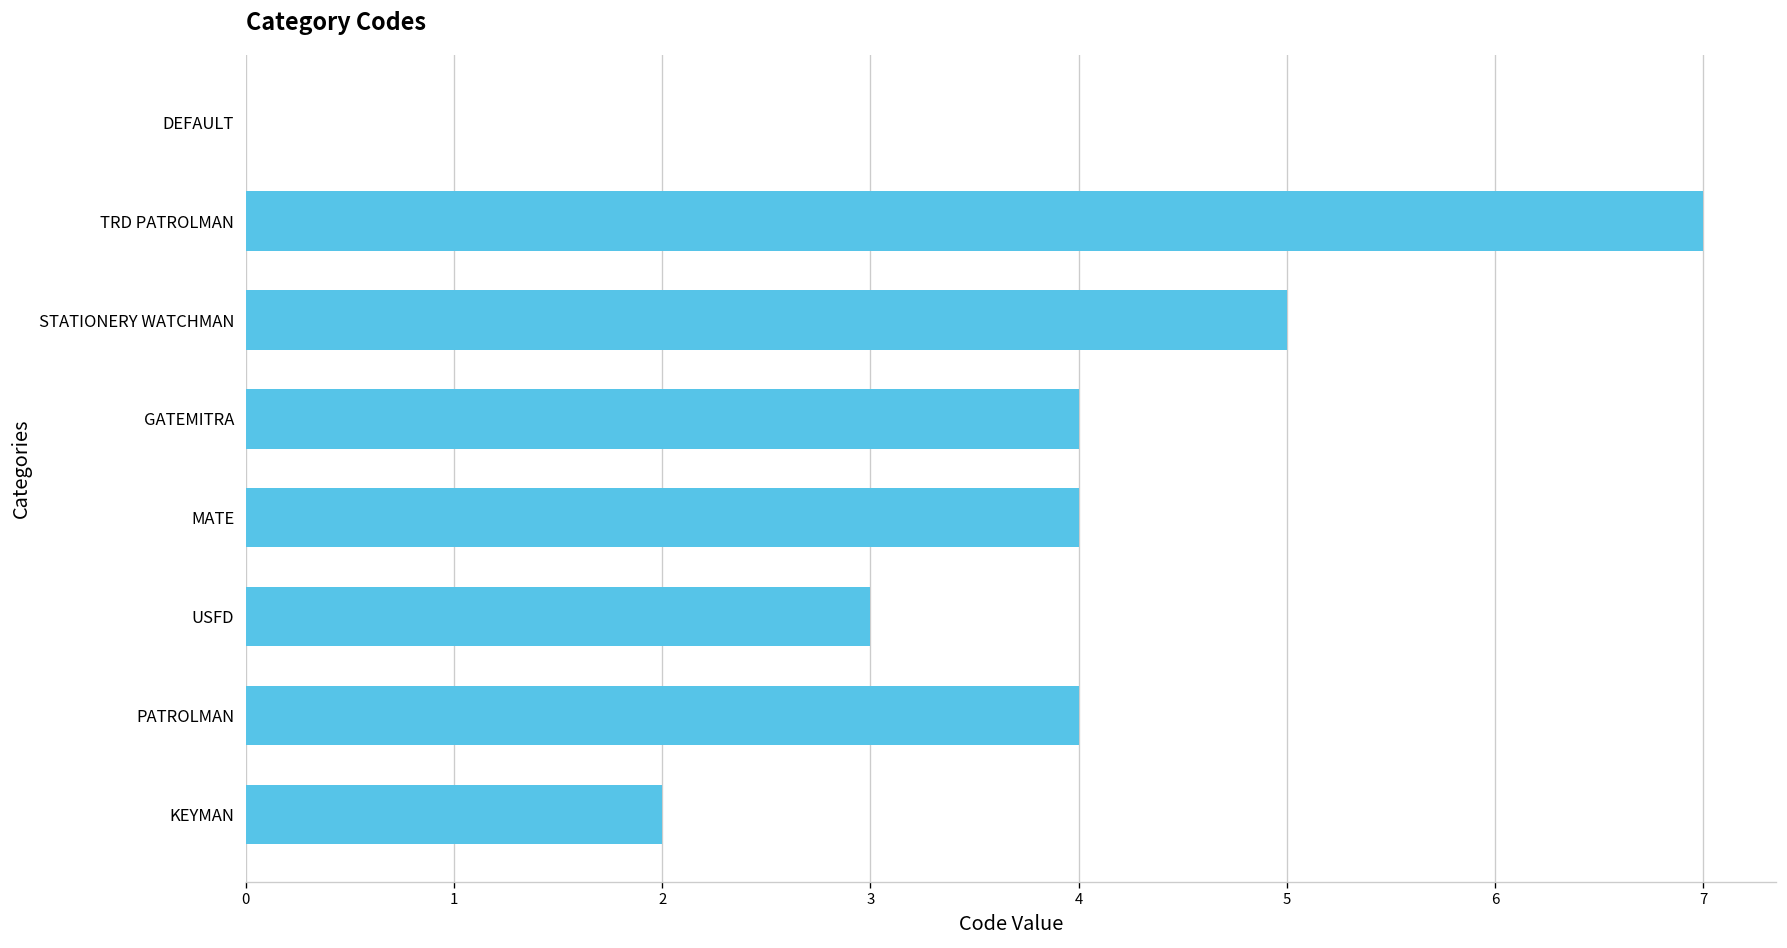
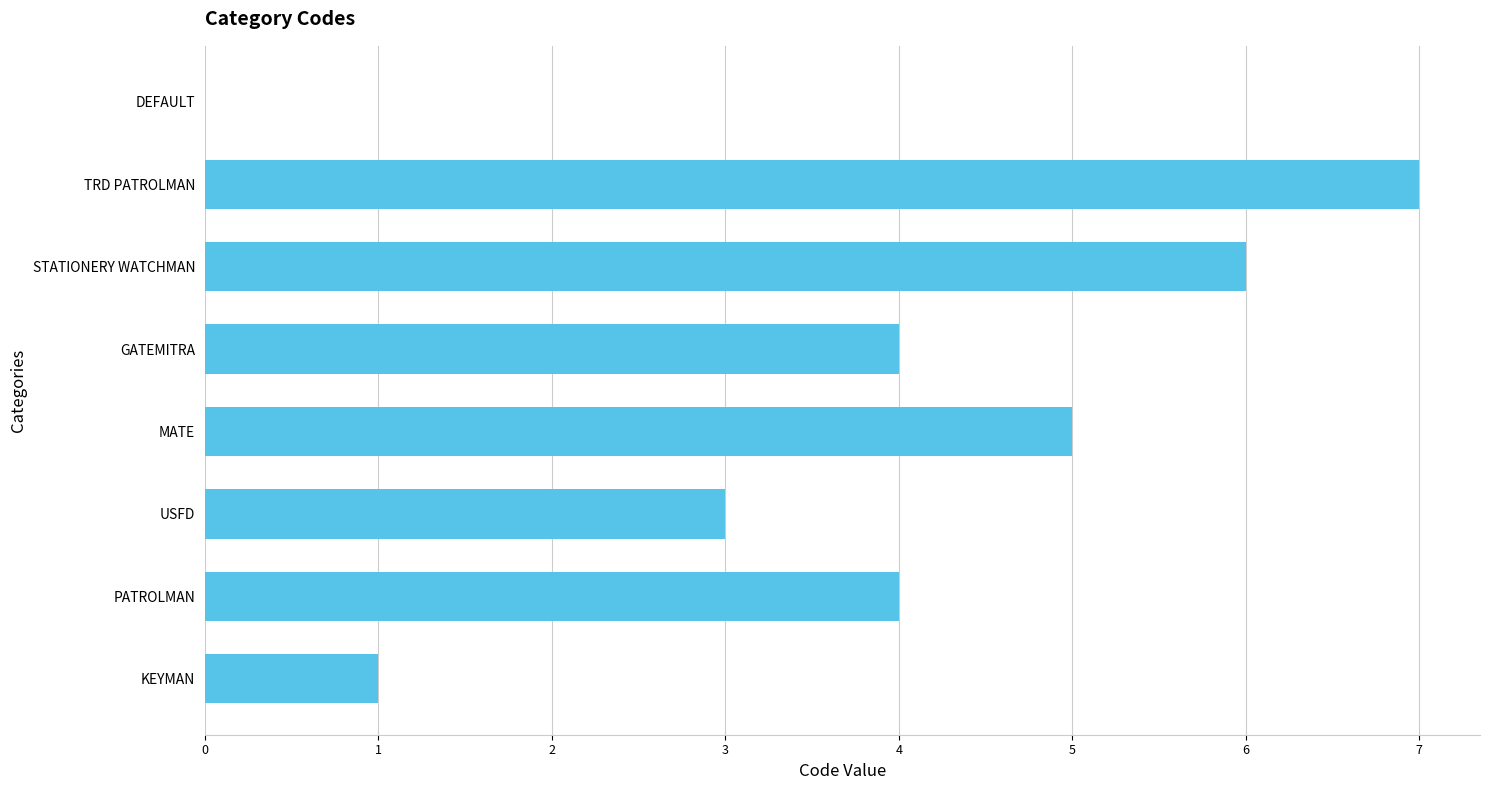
STATIONERY WATCHMAN: 5 -> 6
MATE: 4 -> 5
KEYMAN: 2 -> 1
